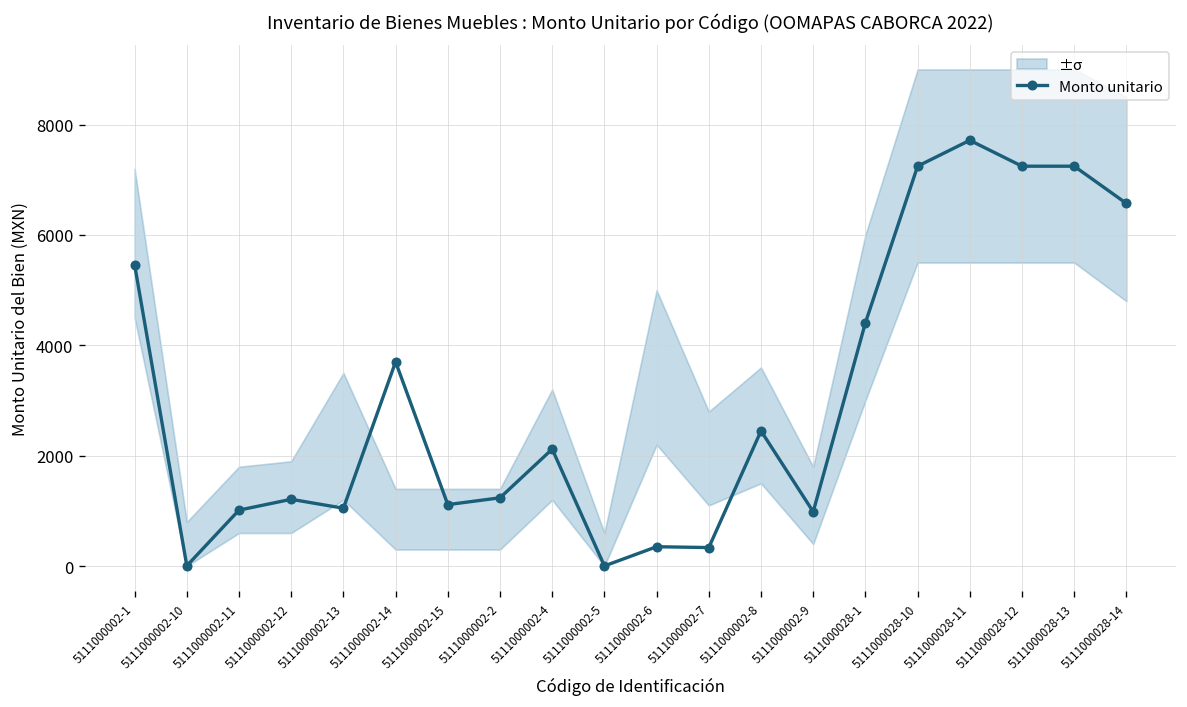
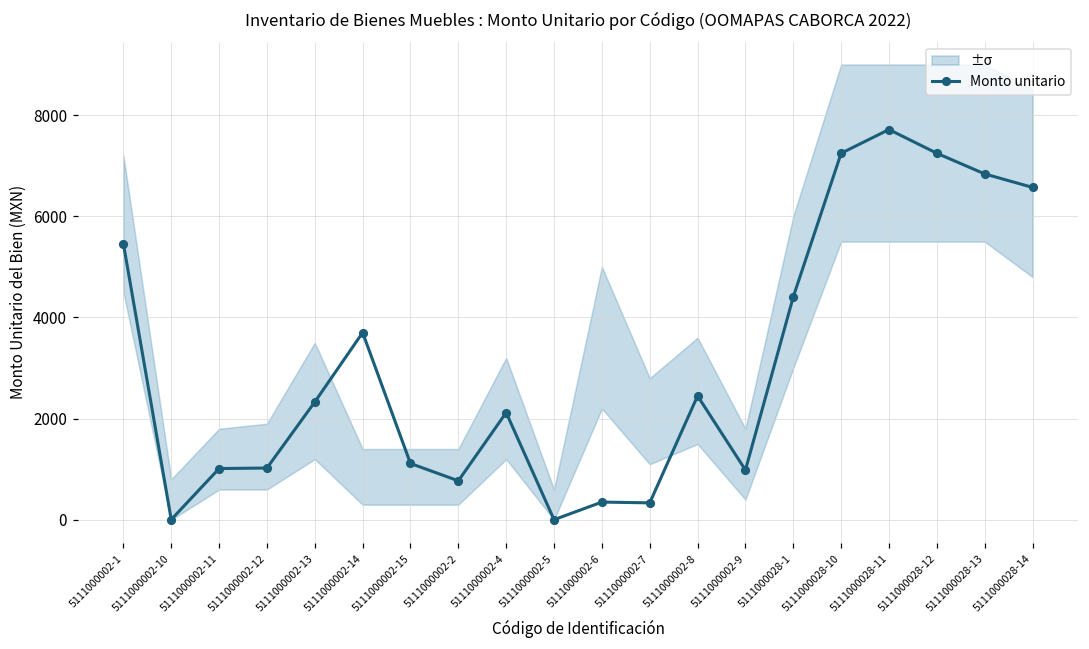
Monto unitario, 5111000002-12: 1200 -> 1000
Monto unitario, 5111000002-13: 1000 -> 2300
Monto unitario, 5111000002-2: 1200 -> 800
Monto unitario, 5111000028-13: 7200 -> 6800
